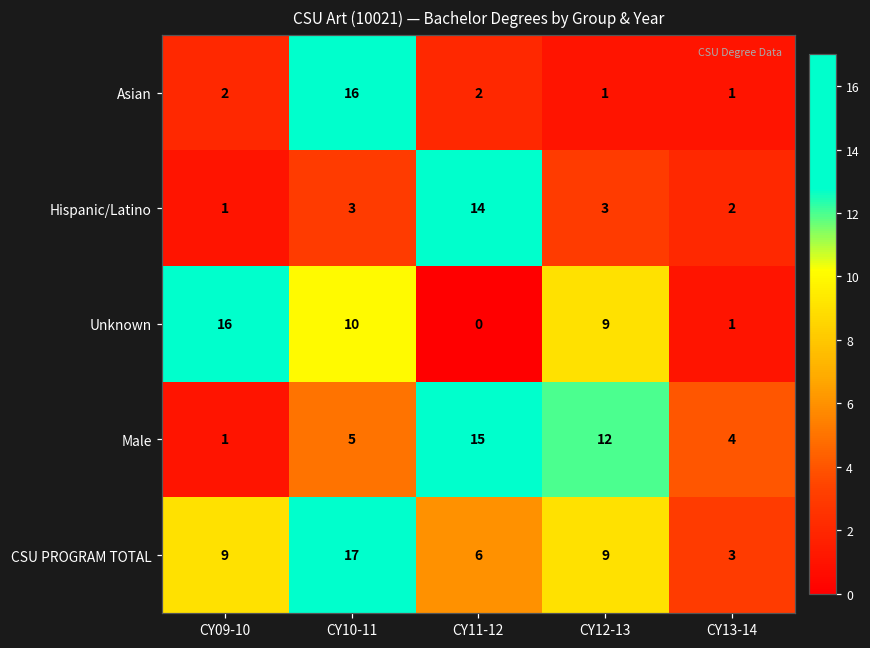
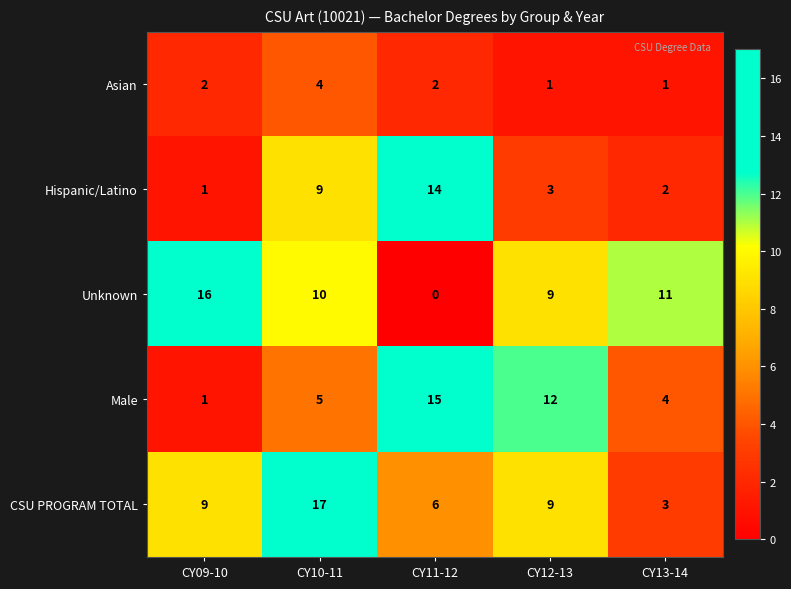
Asian, CY10-11: 16 -> 4
Hispanic/Latino, CY10-11: 3 -> 9
Unknown, CY13-14: 1 -> 11
